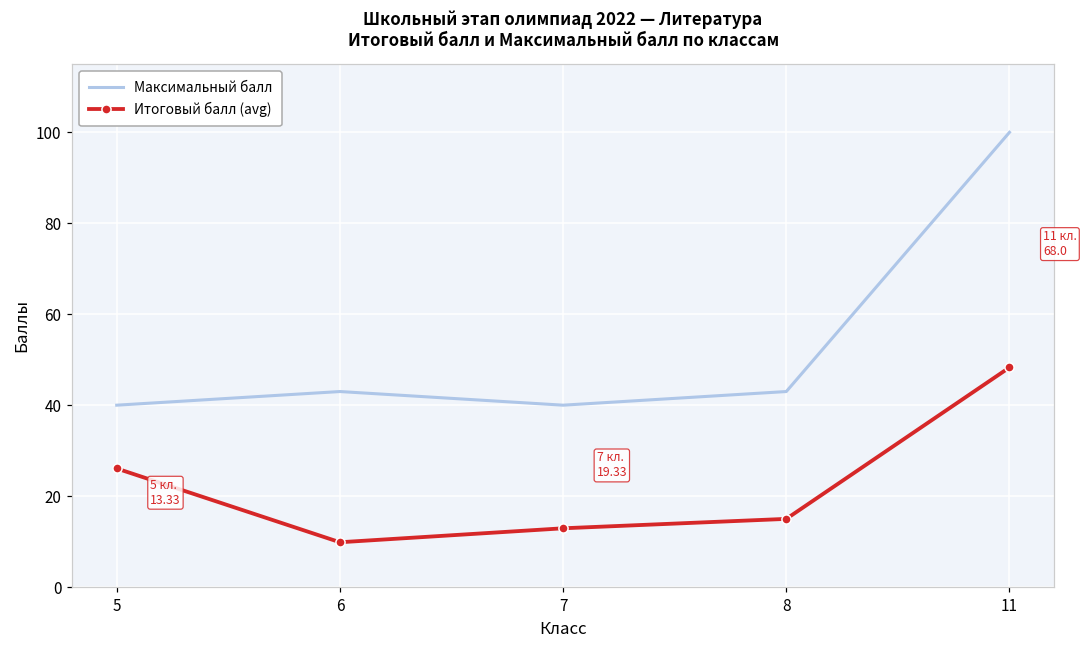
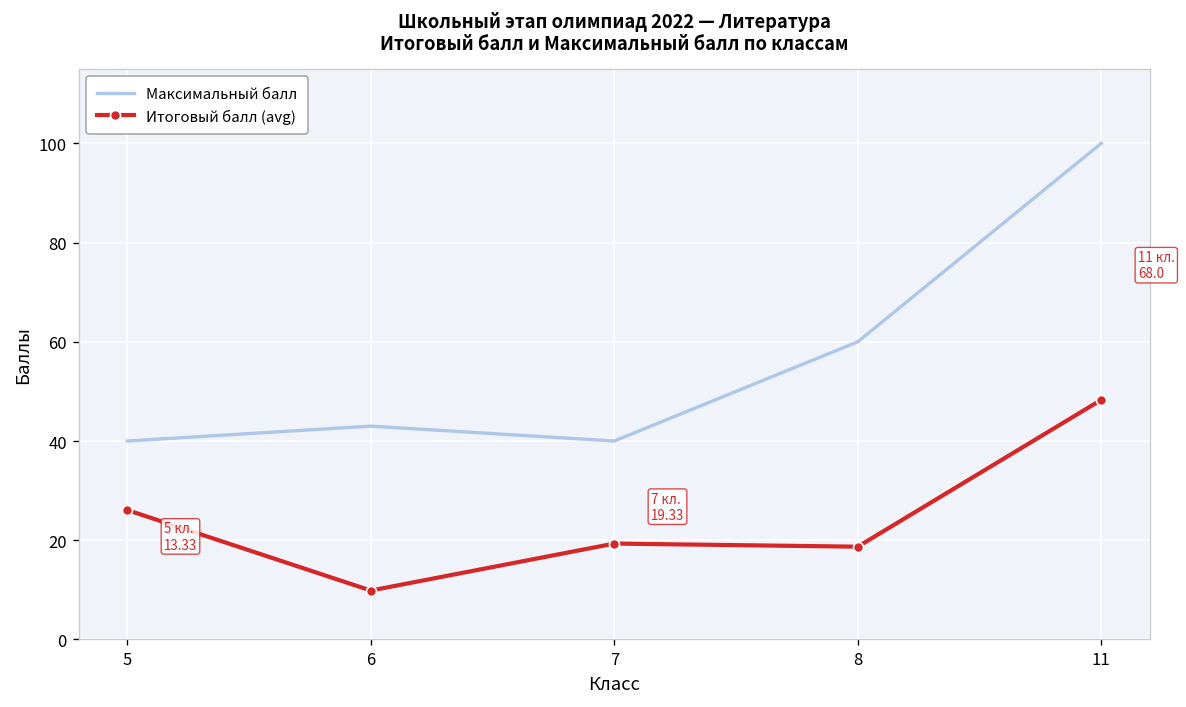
Итоговый балл (avg), 7: 13 -> 19
Максимальный балл, 8: 43 -> 60
Итоговый балл (avg), 8: 15 -> 19
